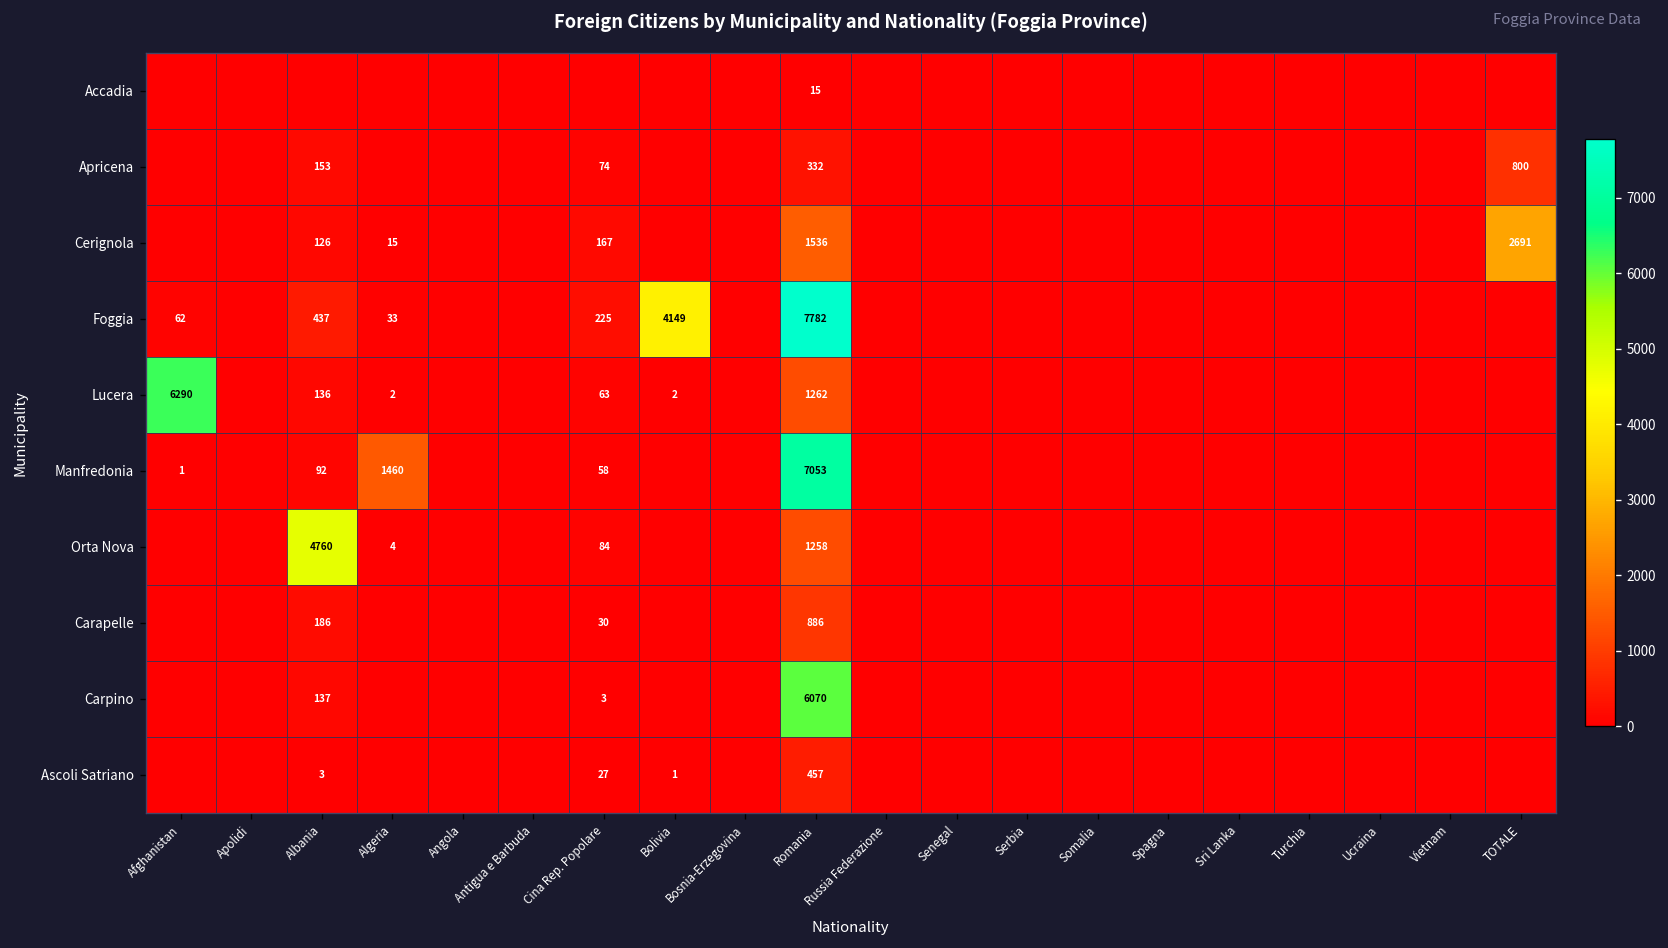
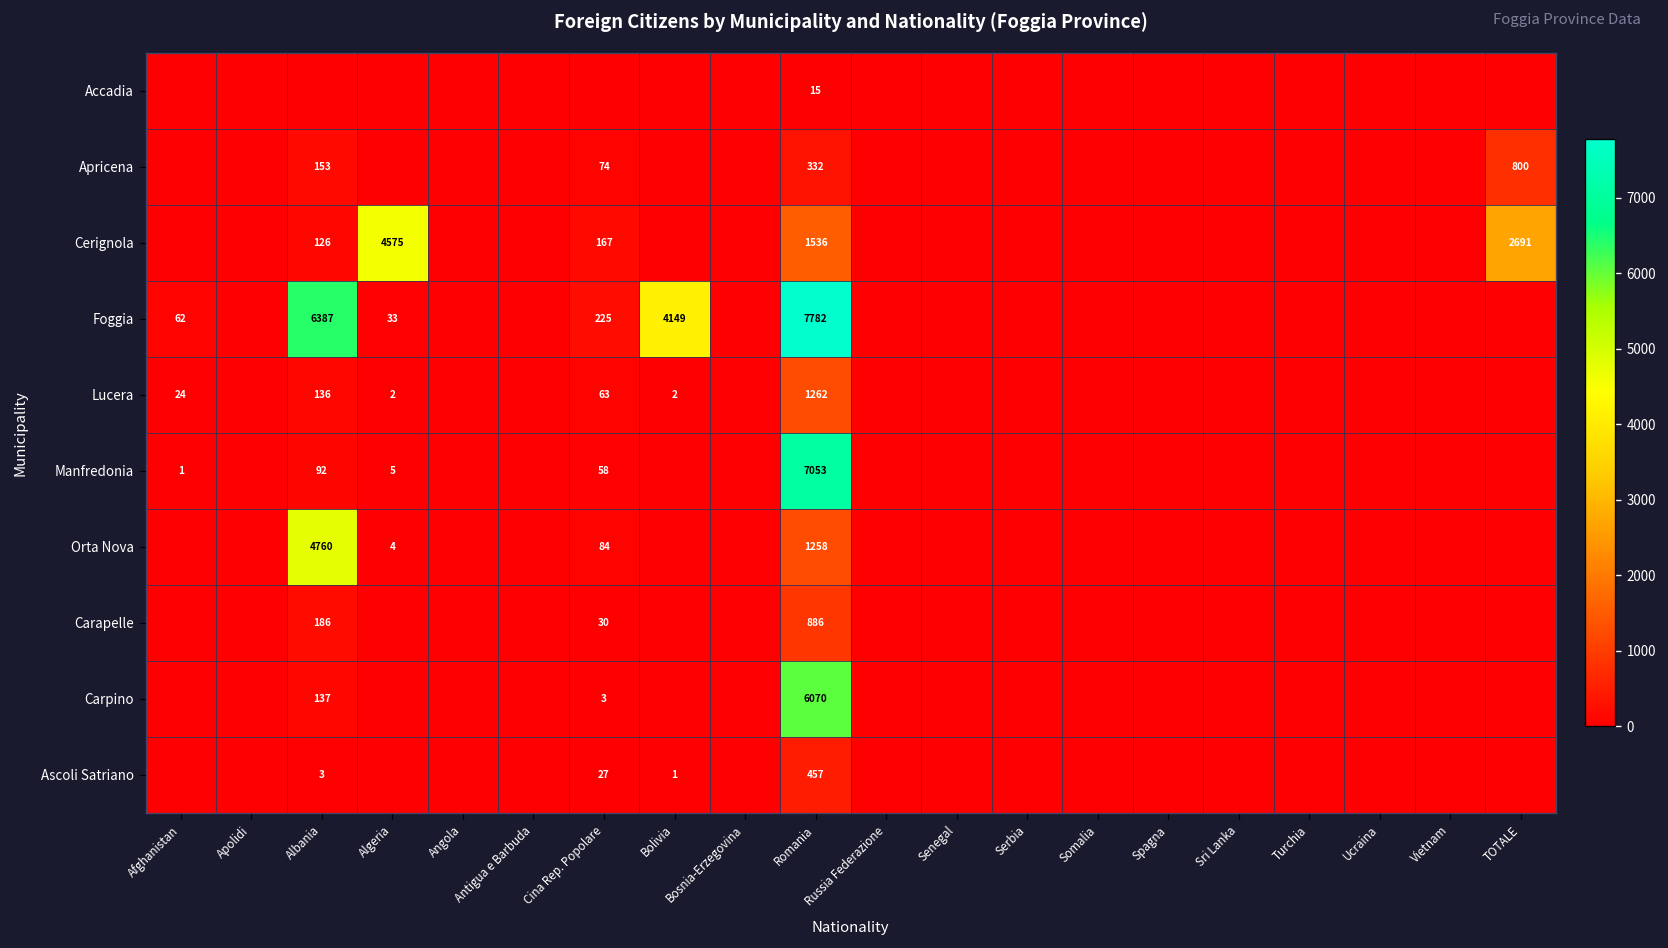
Cerignola, Algeria: 15 -> 4575
Foggia, Albania: 437 -> 6387
Lucera, Afghanistan: 6290 -> 24
Manfredonia, Algeria: 1460 -> 5
